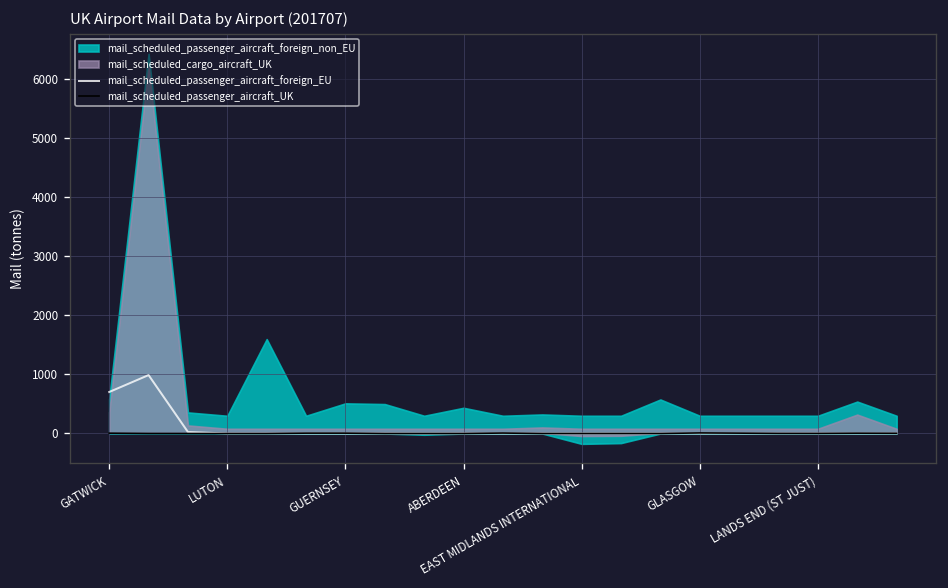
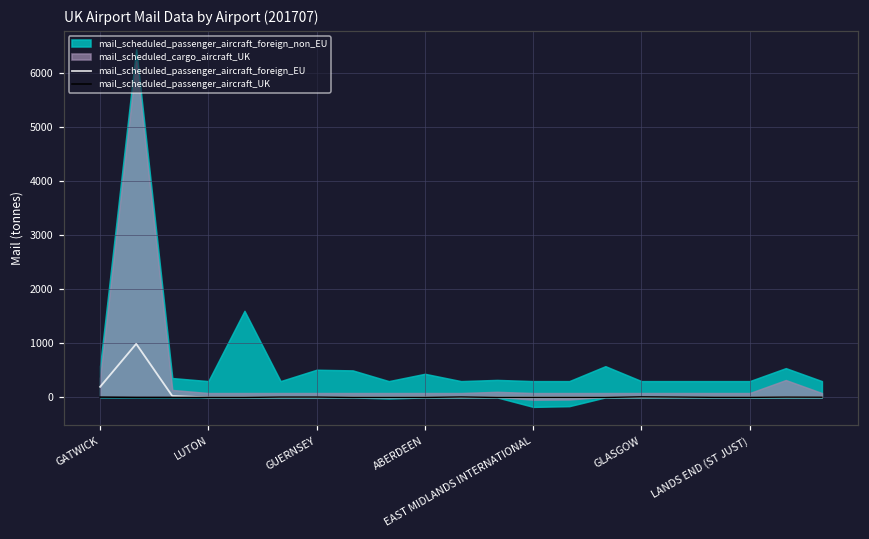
mail_scheduled_passenger_aircraft_foreign_EU, GATWICK: 700 -> 200
